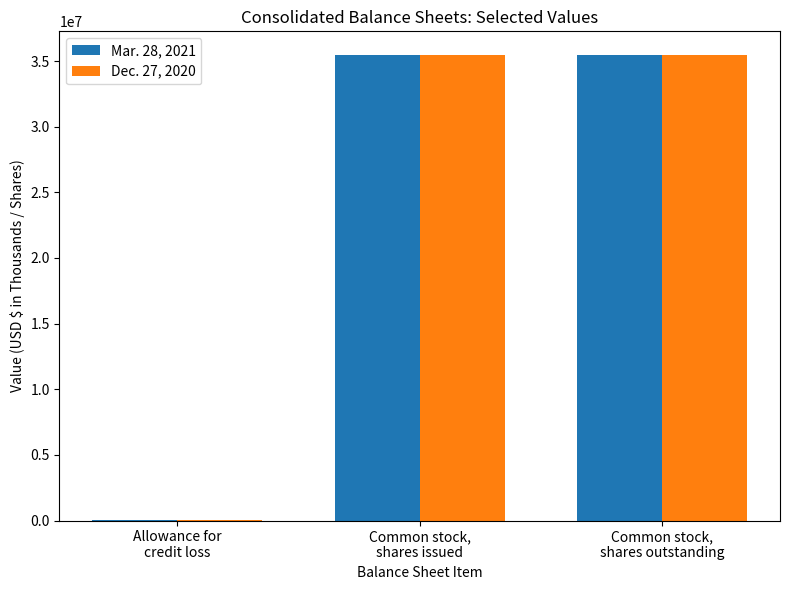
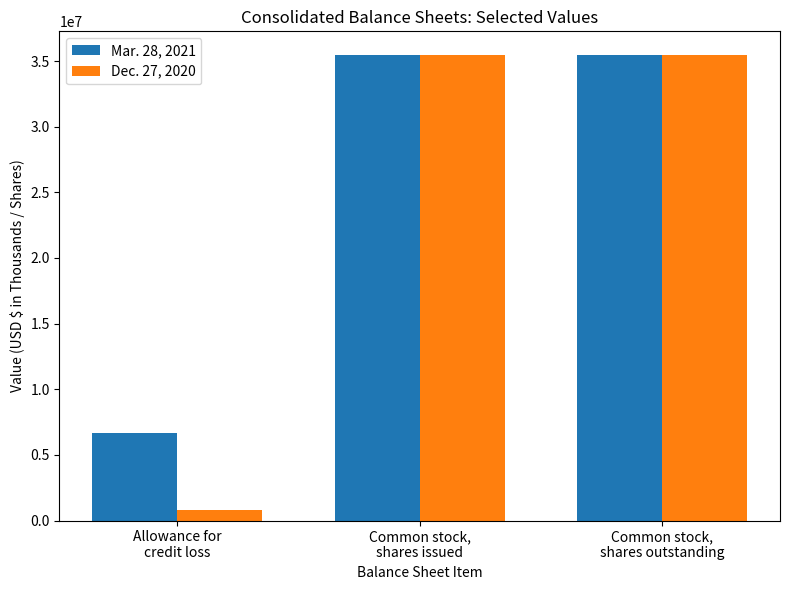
Mar. 28, 2021, Allowance for credit loss: 0 -> 6700000
Dec. 27, 2020, Allowance for credit loss: 0 -> 800000
